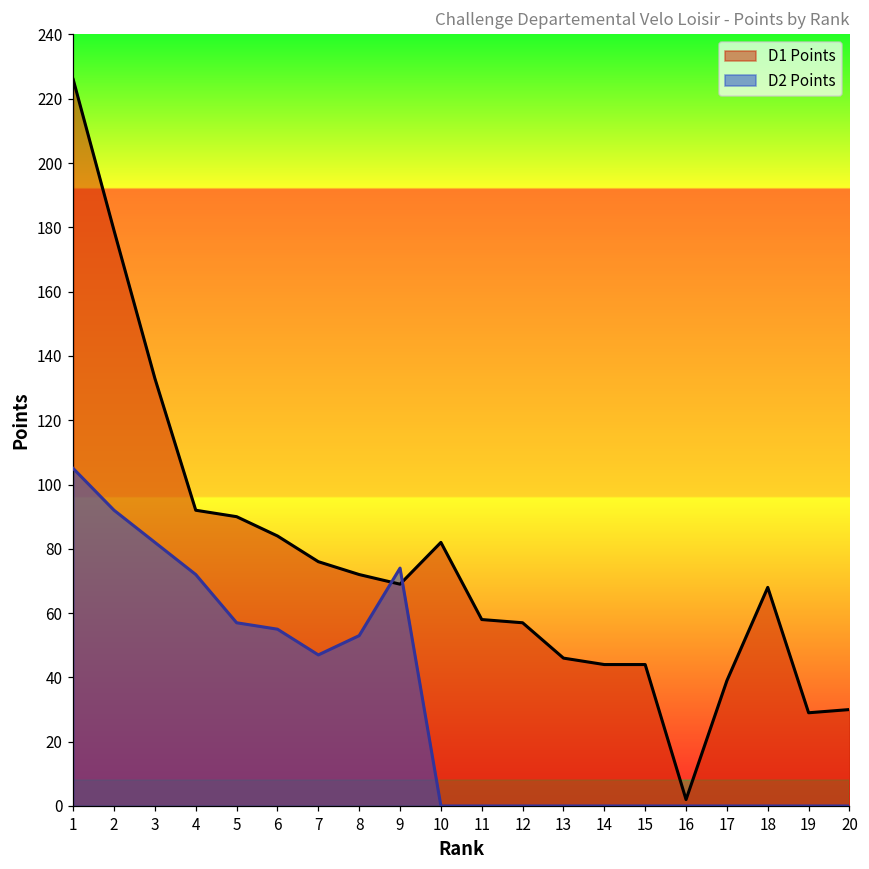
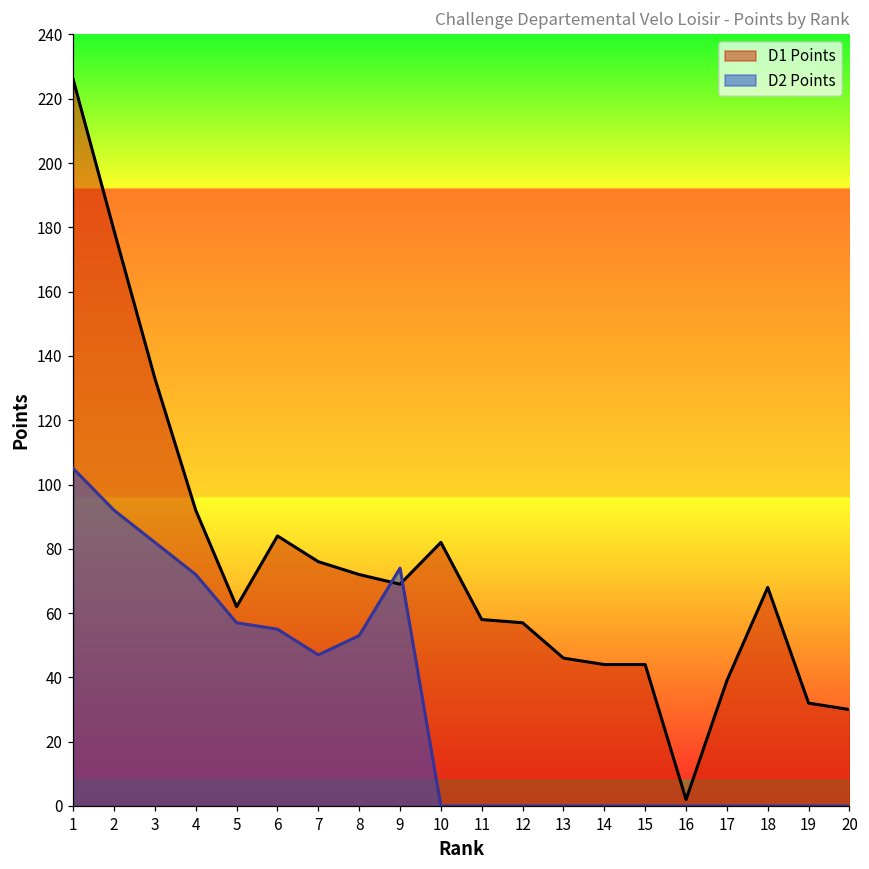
D1 Points, 5: 90 -> 62
D1 Points, 19: 29 -> 32
